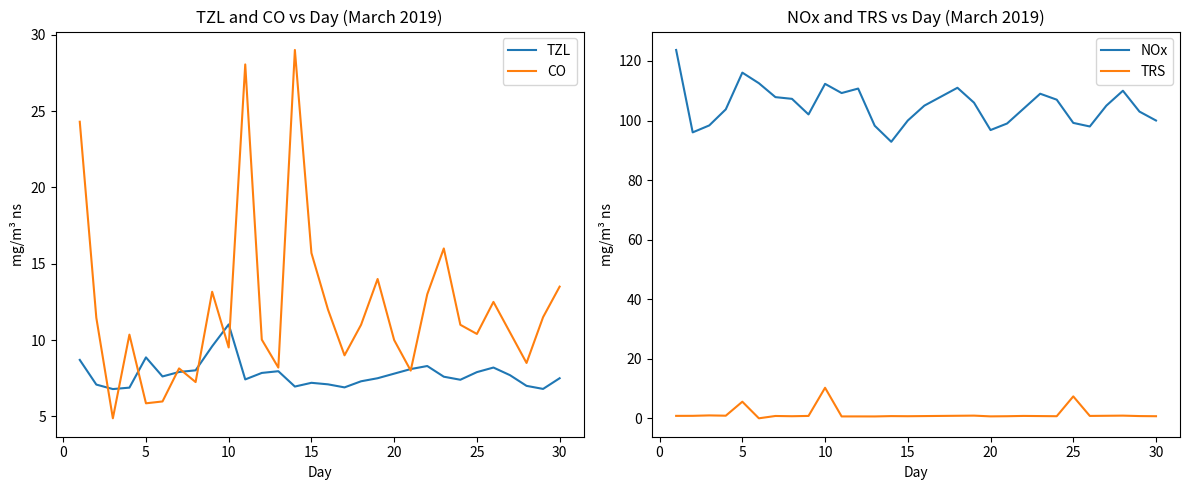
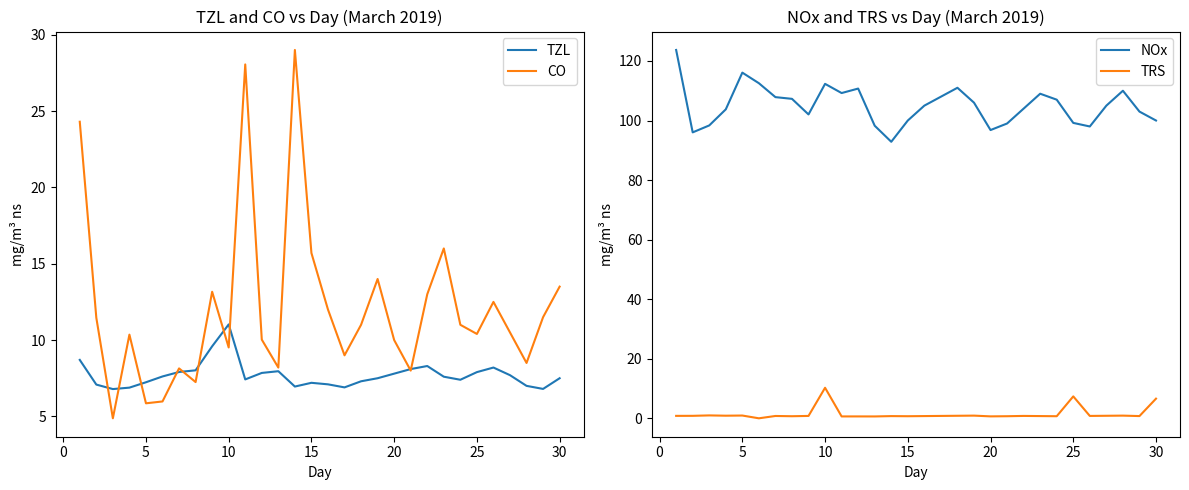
TZL and CO vs Day (March 2019), TZL, 5: 8.9 -> 7.2
NOx and TRS vs Day (March 2019), TRS, 5: 6 -> 1
NOx and TRS vs Day (March 2019), TRS, 30: 1 -> 7
